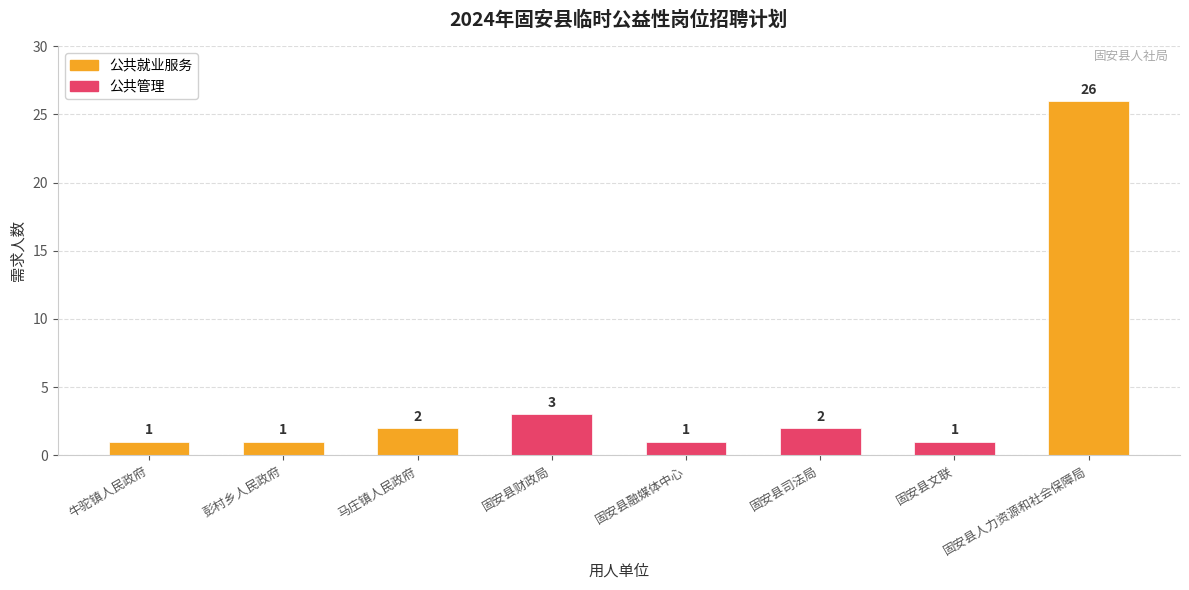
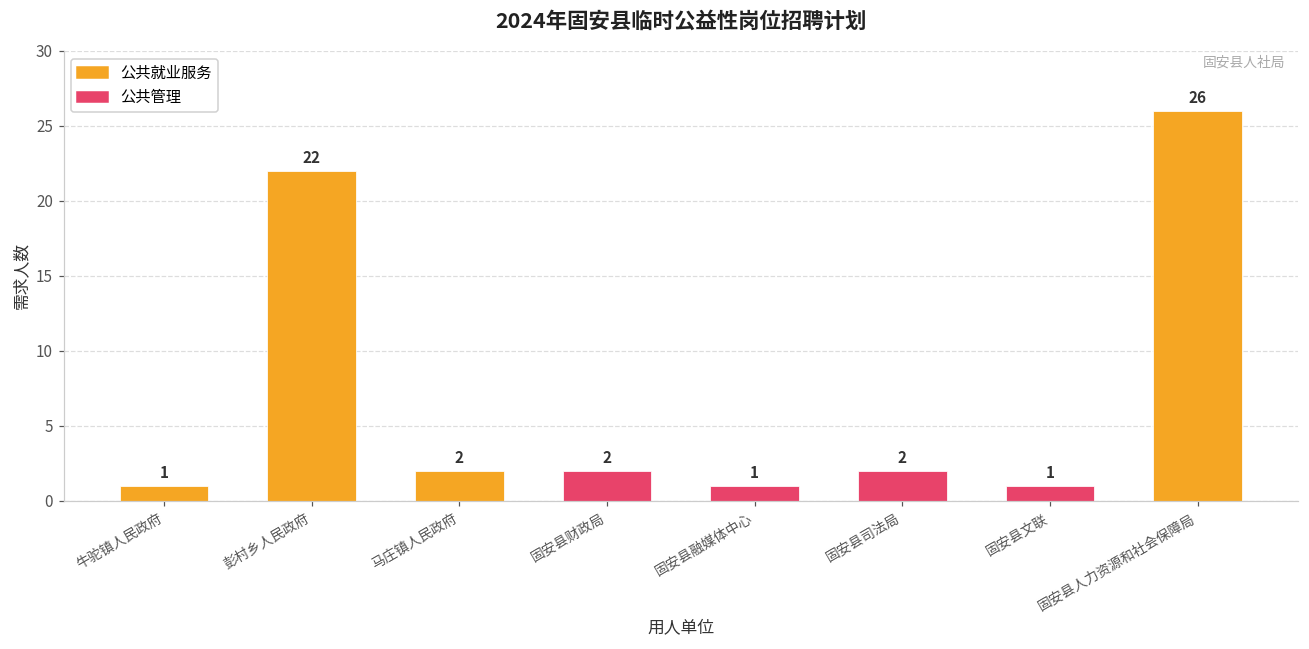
公共就业服务, 彭村乡人民政府: 1 -> 22
公共管理, 固安县财政局: 3 -> 2
